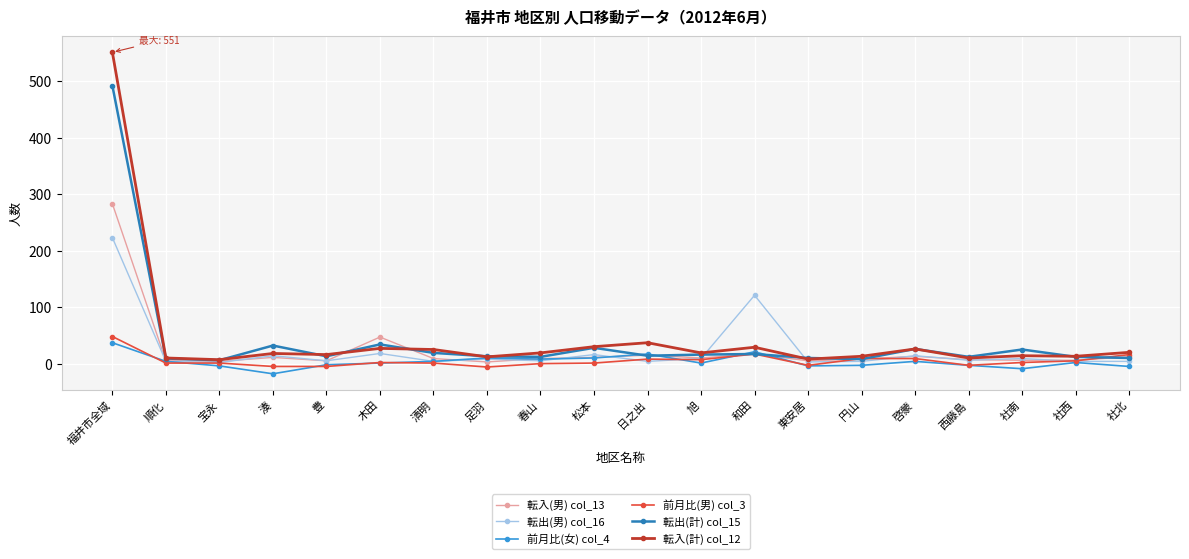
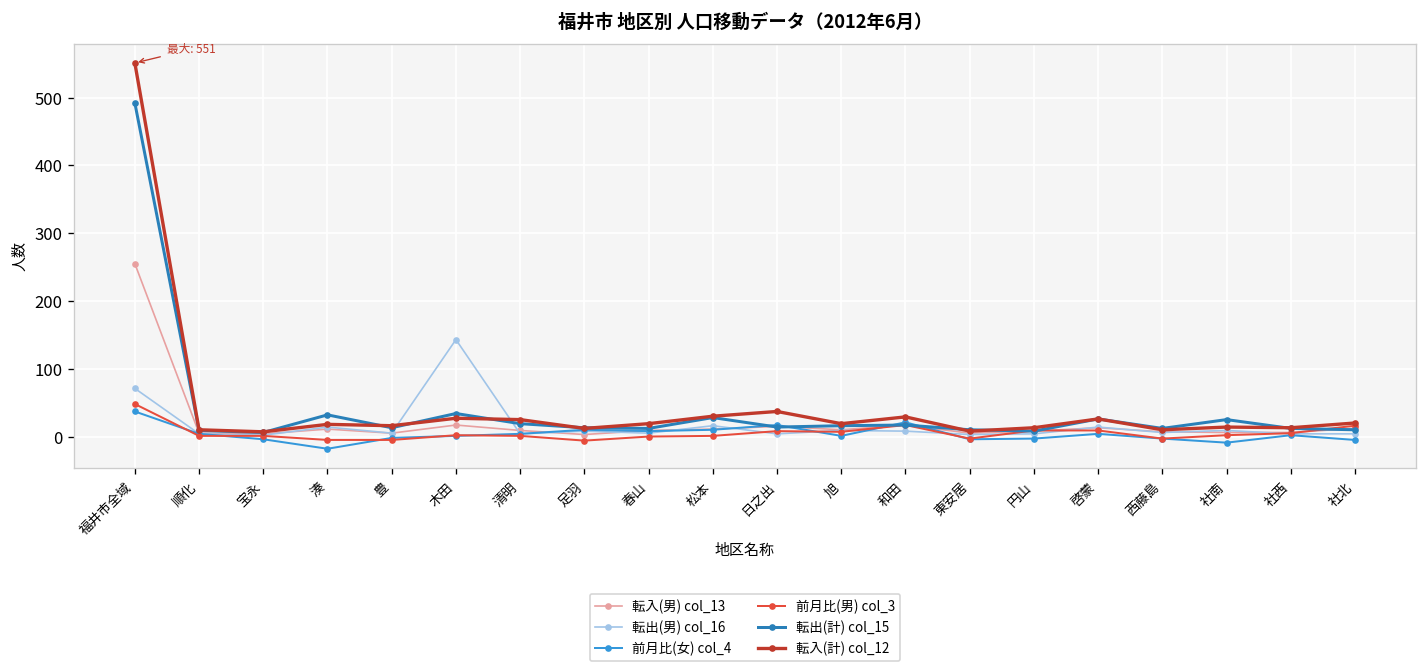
転入(男) col_13, 福井市全域: 280 -> 260
転出(男) col_16, 福井市全域: 220 -> 70
転入(男) col_13, 木田: 50 -> 20
転出(男) col_16, 木田: 20 -> 140
転出(男) col_16, 和田: 120 -> 10
